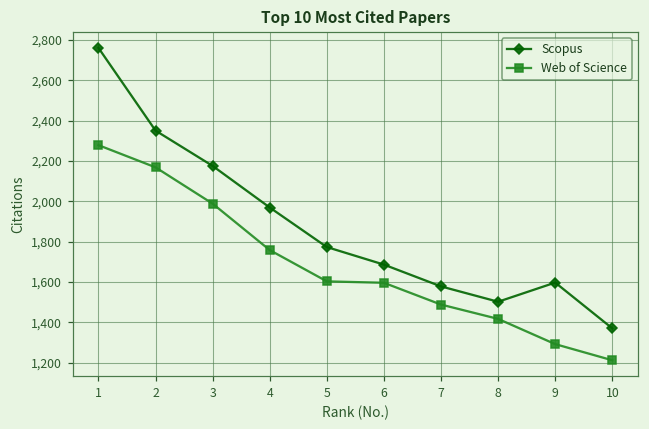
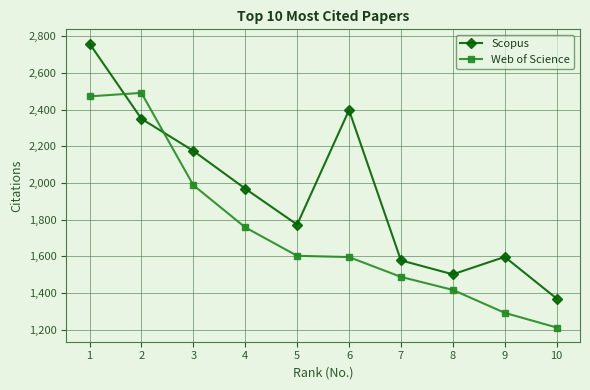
Web of Science, 1: 2,280 -> 2,470
Web of Science, 2: 2,170 -> 2,490
Scopus, 6: 1,690 -> 2,400
